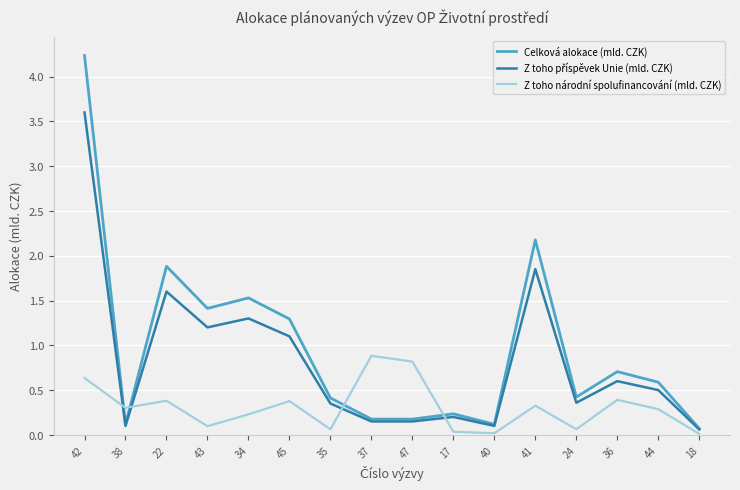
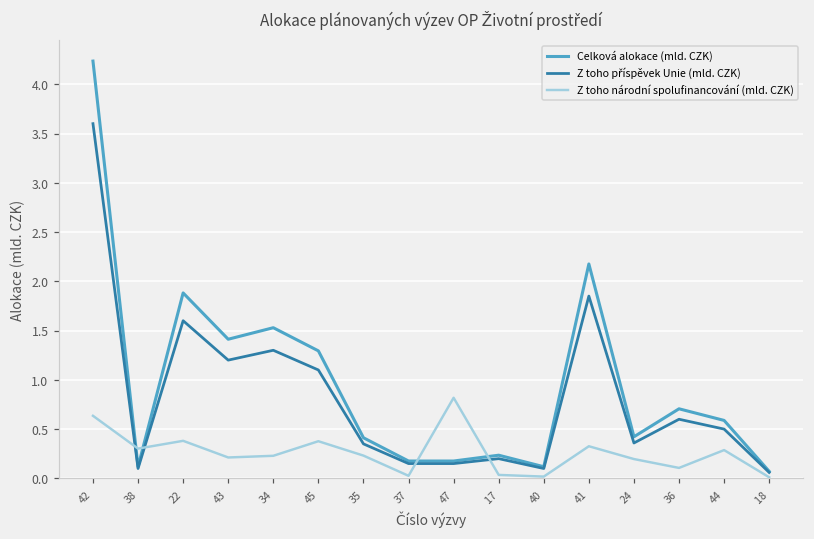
Z toho národní spolufinancování (mld. CZK), 43: 0.1 -> 0.2
Z toho národní spolufinancování (mld. CZK), 35: 0.1 -> 0.2
Z toho národní spolufinancování (mld. CZK), 37: 0.9 -> 0.0
Z toho národní spolufinancování (mld. CZK), 24: 0.1 -> 0.2
Z toho národní spolufinancování (mld. CZK), 36: 0.4 -> 0.1
